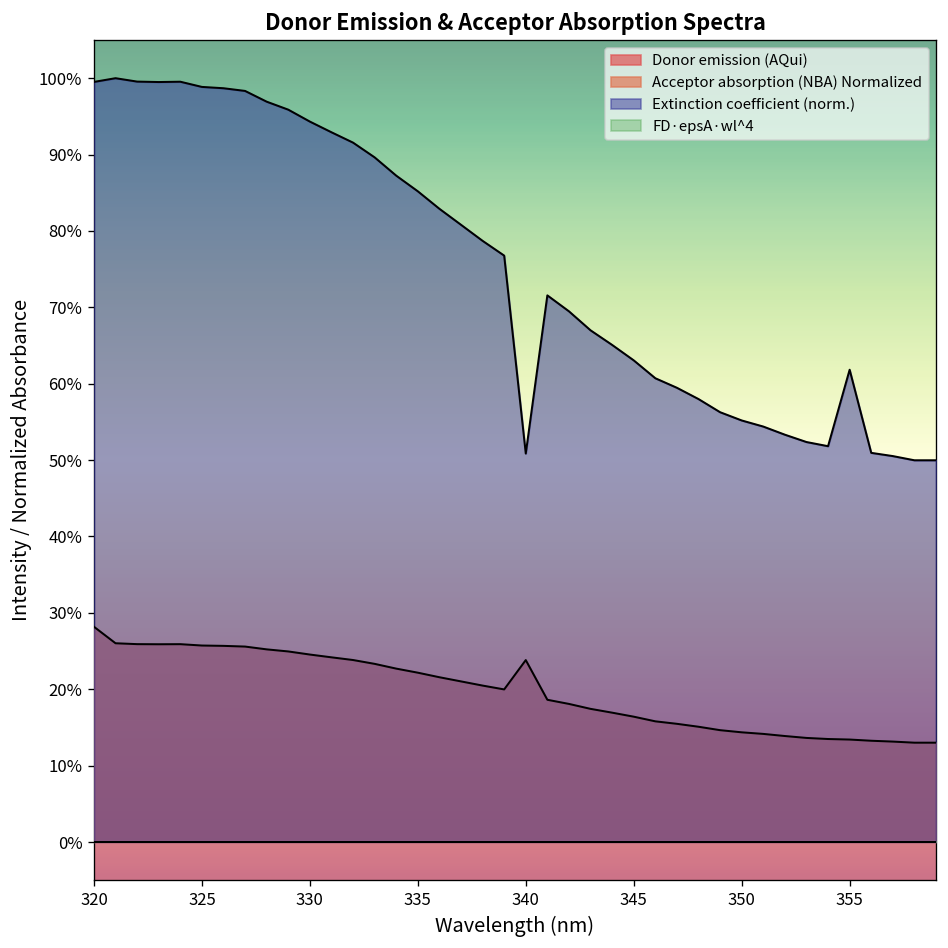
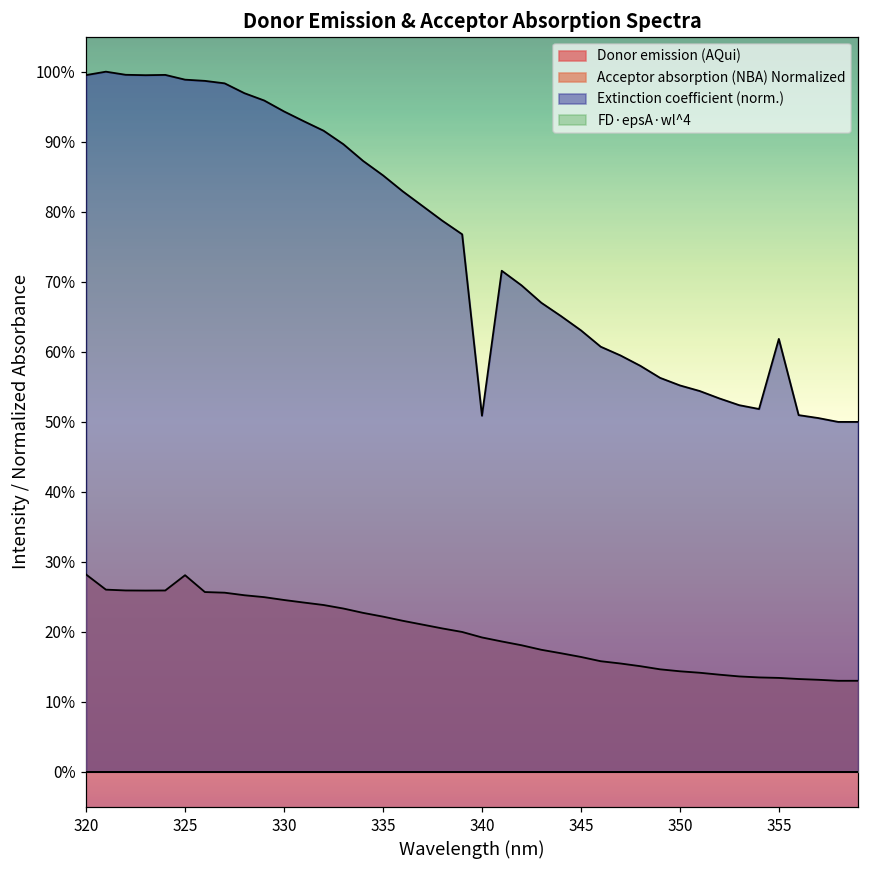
Acceptor absorption (NBA) Normalized, 325: 26% -> 28%
Acceptor absorption (NBA) Normalized, 340: 24% -> 19%
